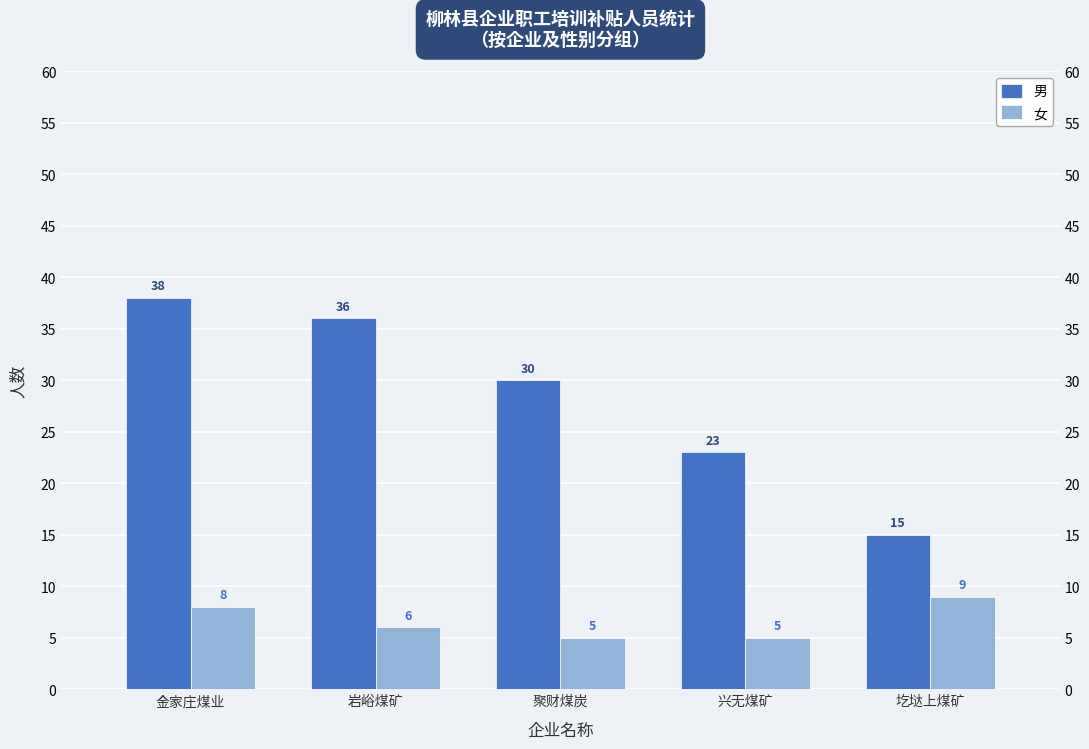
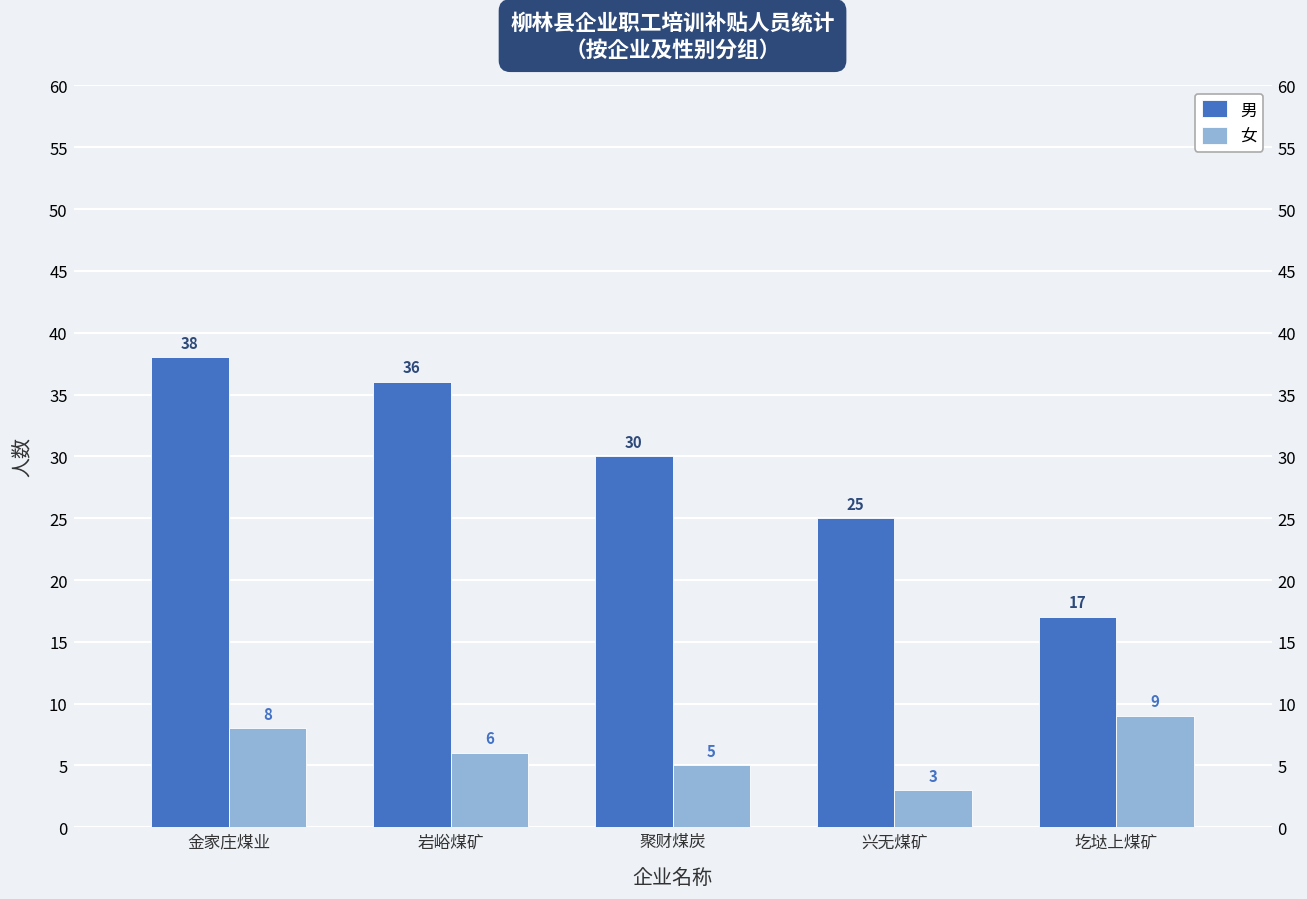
男, 兴无煤矿: 23 -> 25
女, 兴无煤矿: 5 -> 3
男, 圪垯上煤矿: 15 -> 17
